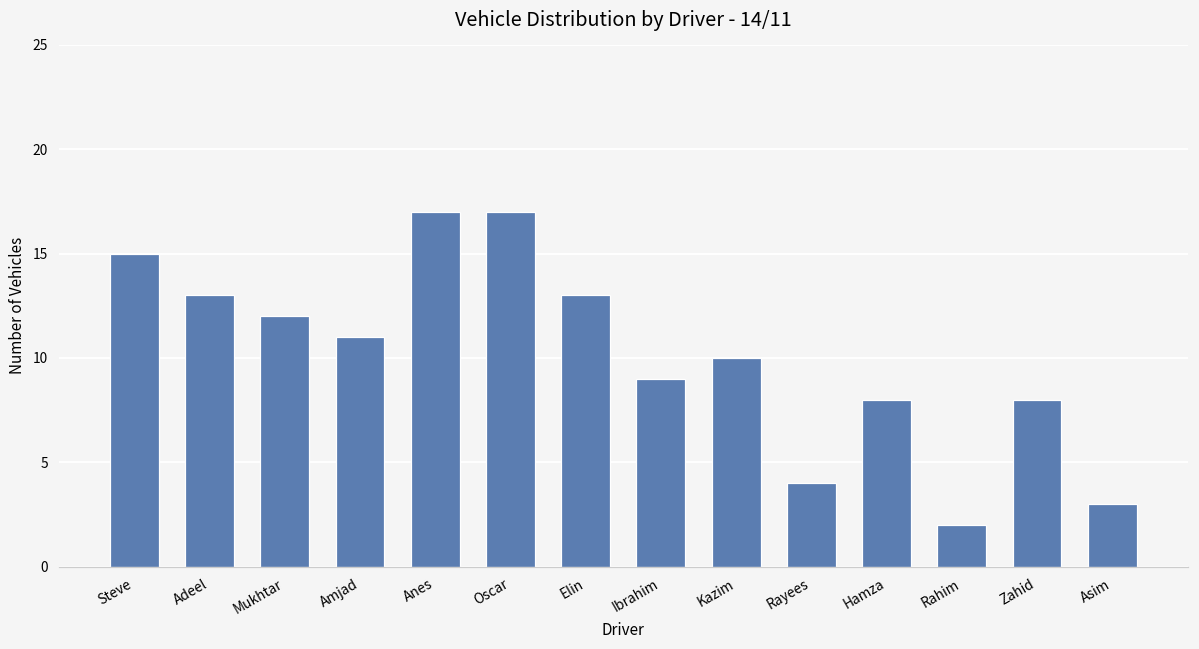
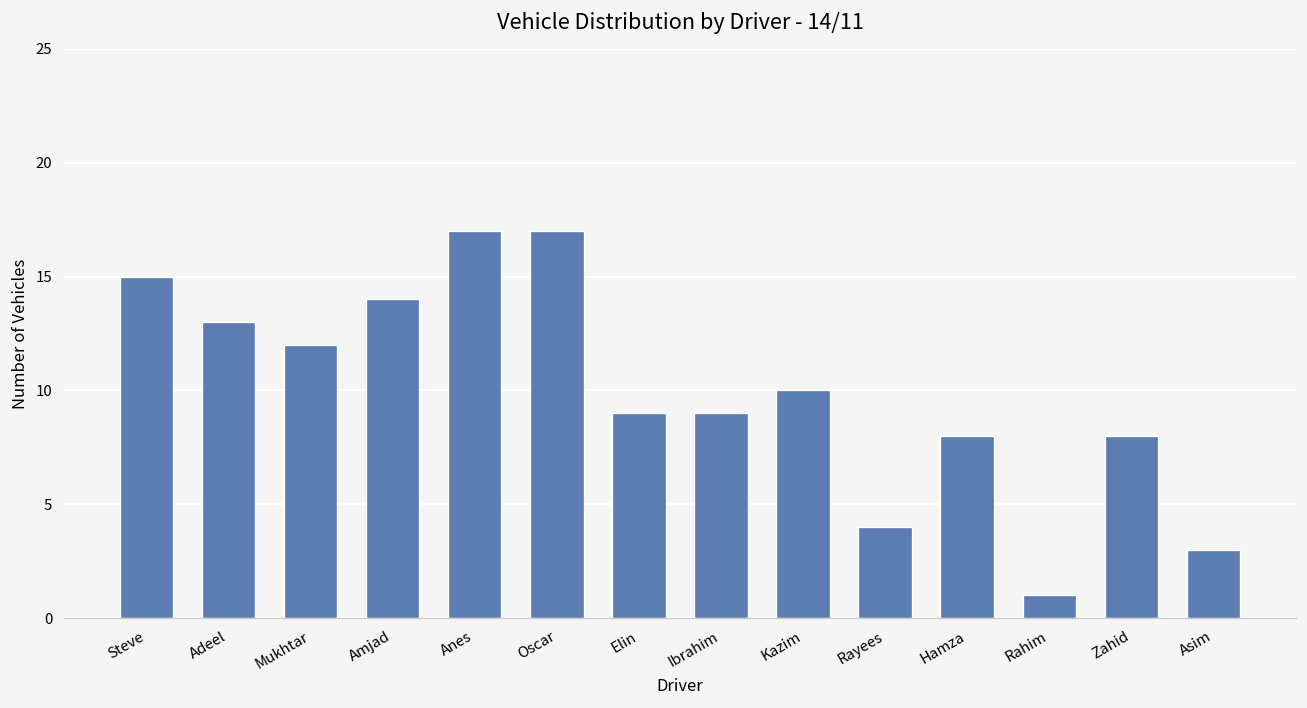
Amjad: 11 -> 14
Elin: 13 -> 9
Rahim: 2 -> 1
